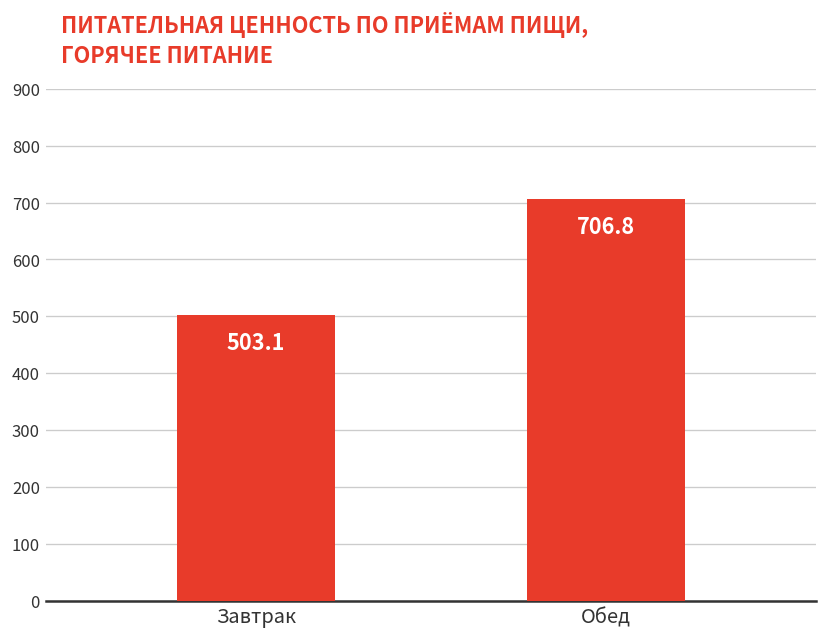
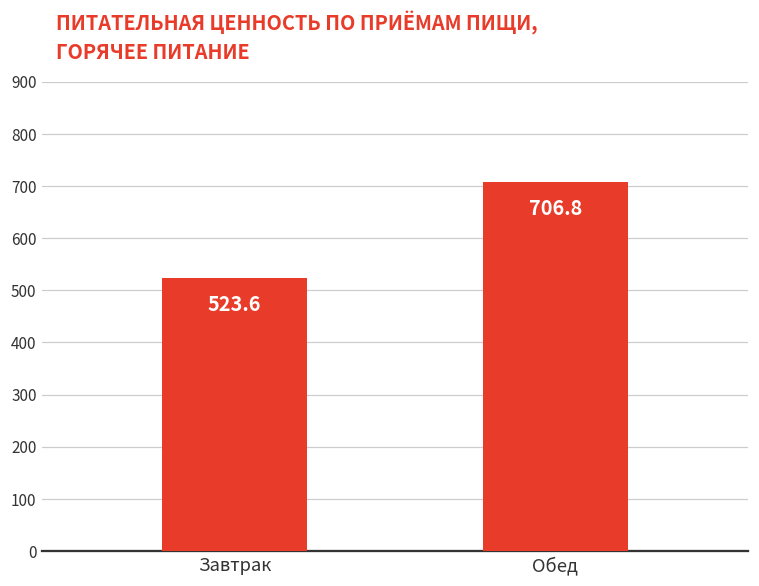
Завтрак: 503.1 -> 523.6
